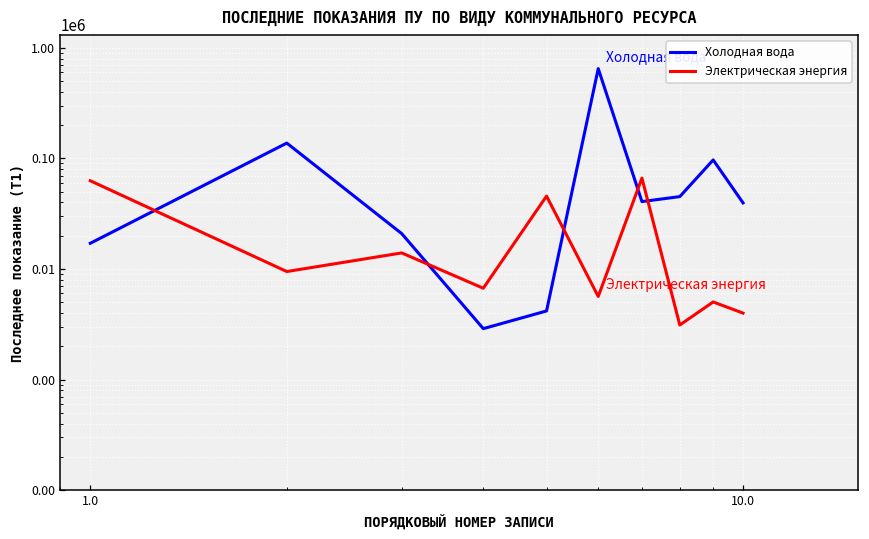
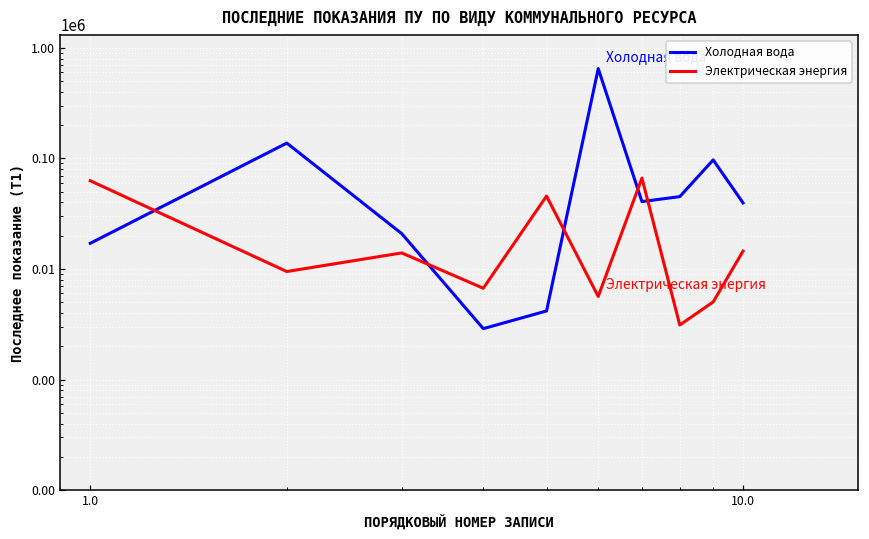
Электрическая энергия, 10.0: 4000 -> 14000
